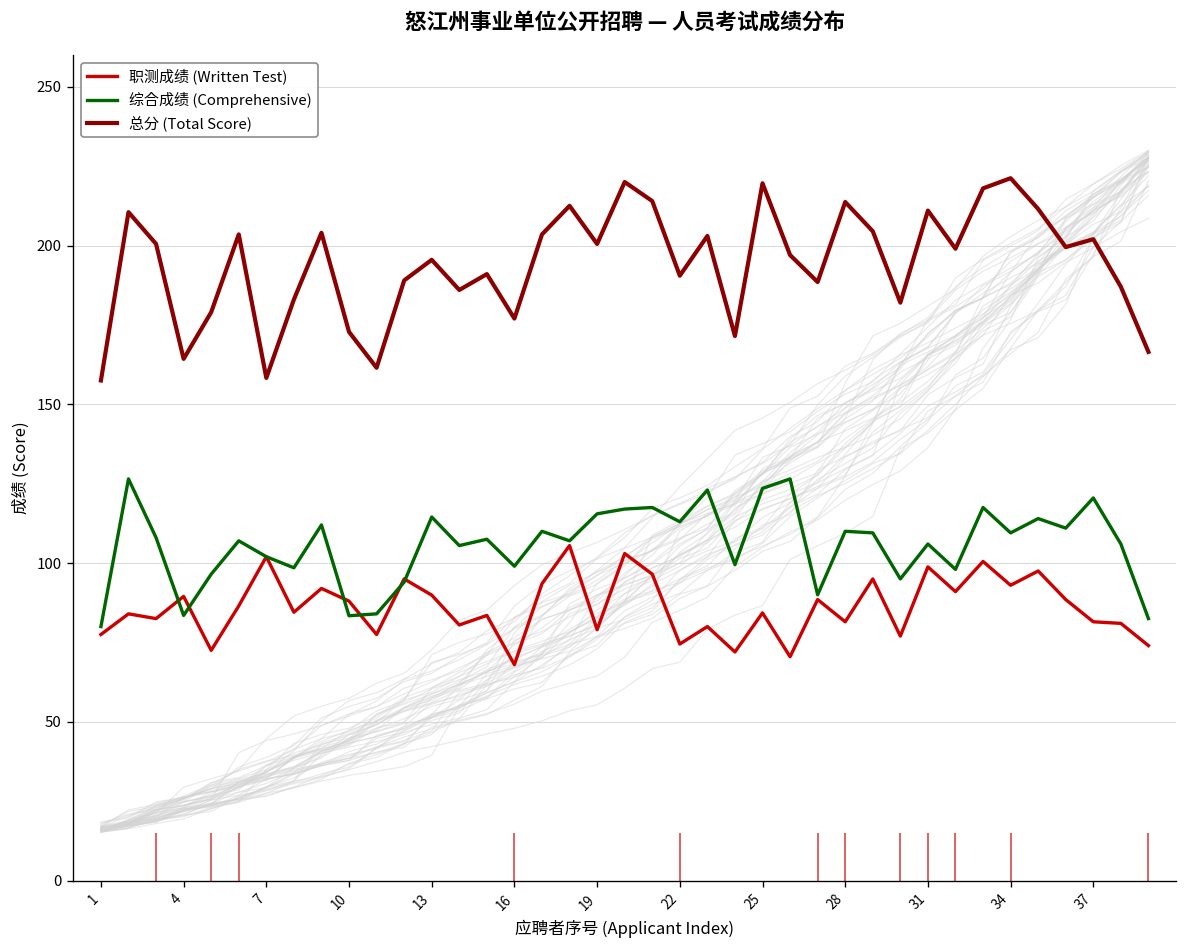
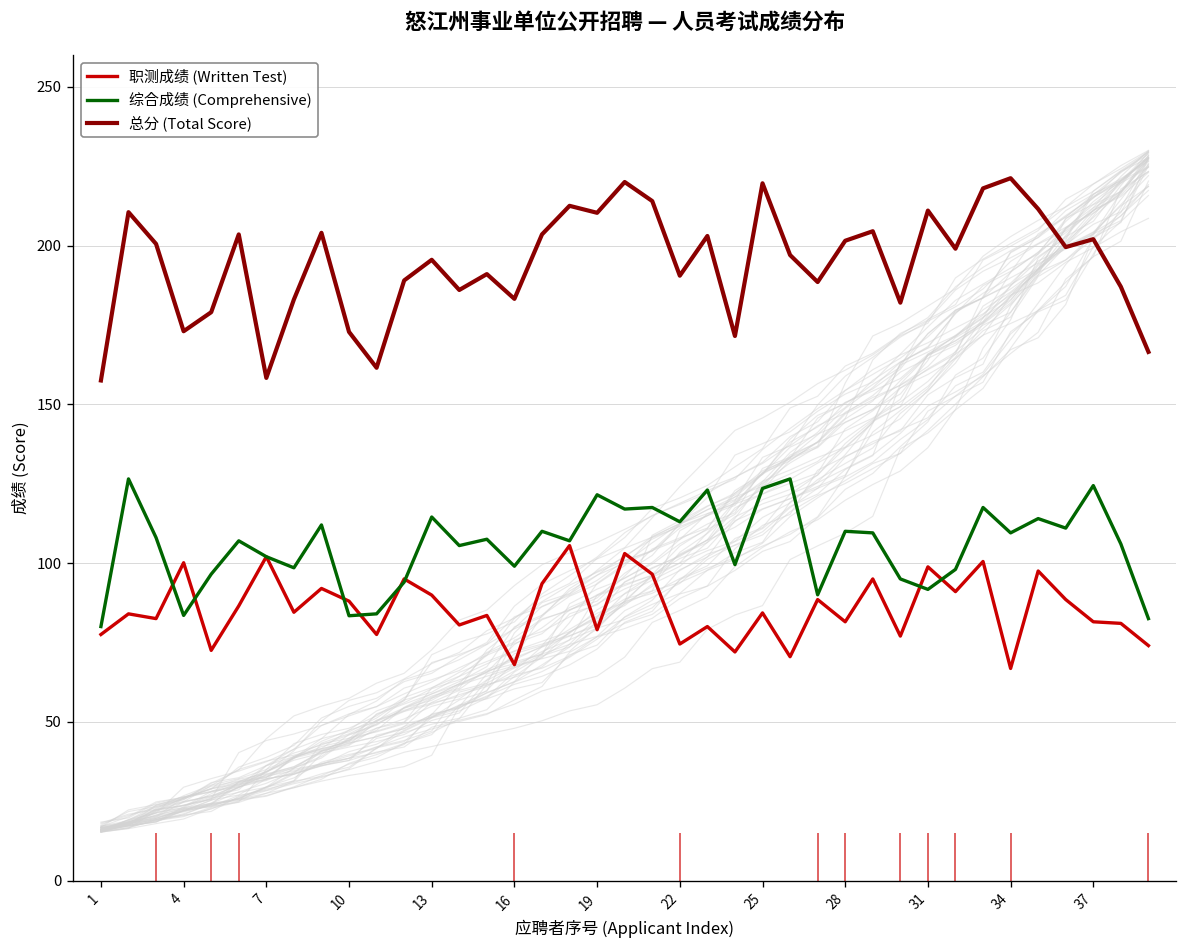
职测成绩 (Written Test), 4: 90 -> 100
总分 (Total Score), 4: 164 -> 173
总分 (Total Score), 16: 177 -> 183
综合成绩 (Comprehensive), 19: 116 -> 122
总分 (Total Score), 19: 201 -> 210
总分 (Total Score), 28: 214 -> 202
综合成绩 (Comprehensive), 31: 106 -> 92
职测成绩 (Written Test), 34: 93 -> 67
综合成绩 (Comprehensive), 37: 121 -> 124
